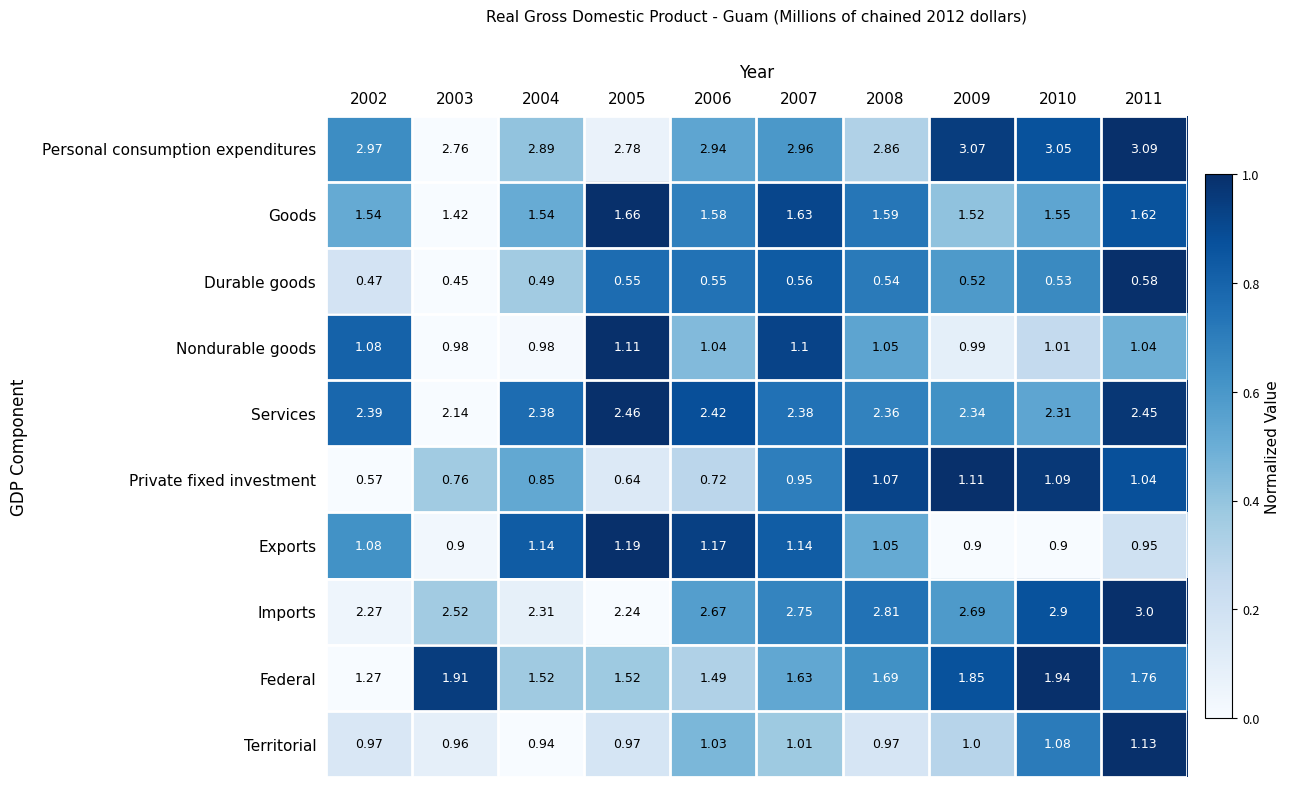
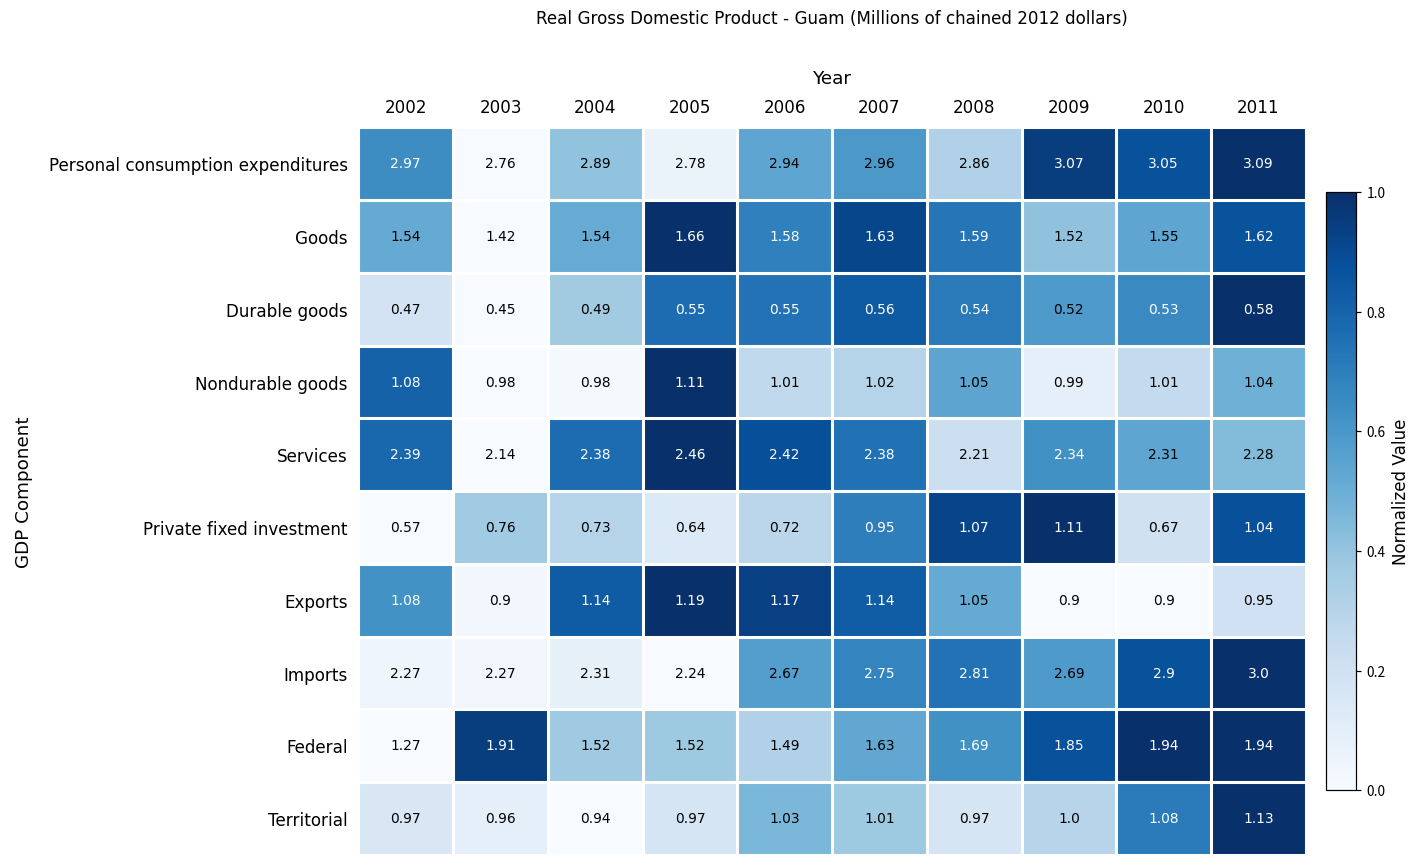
Nondurable goods, 2006: 1.04 -> 1.01
Nondurable goods, 2007: 1.1 -> 1.02
Services, 2008: 2.36 -> 2.21
Services, 2011: 2.45 -> 2.28
Private fixed investment, 2004: 0.85 -> 0.73
Private fixed investment, 2010: 1.09 -> 0.67
Imports, 2003: 2.52 -> 2.27
Federal, 2011: 1.76 -> 1.94
